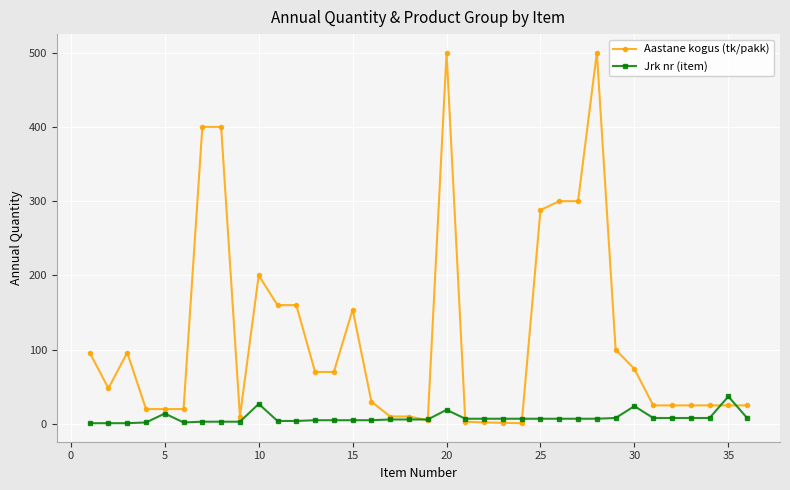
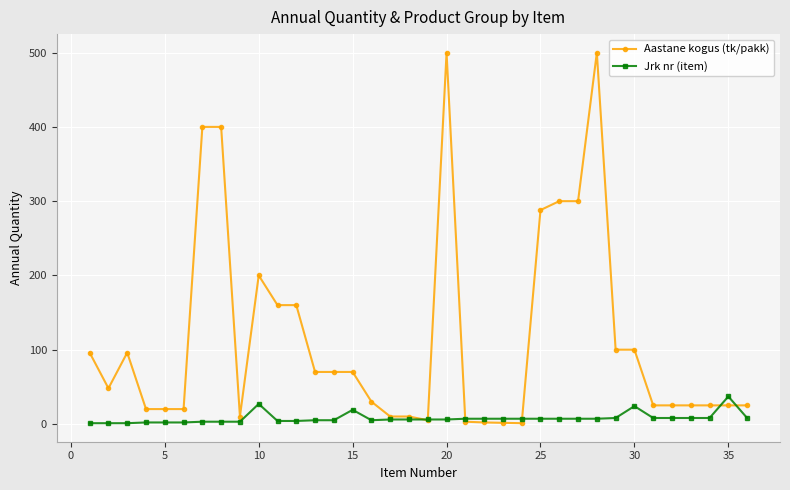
Jrk nr (item), 5: 10 -> 0
Aastane kogus (tk/pakk), 15: 150 -> 70
Jrk nr (item), 15: 10 -> 20
Jrk nr (item), 20: 20 -> 10
Aastane kogus (tk/pakk), 30: 70 -> 100
